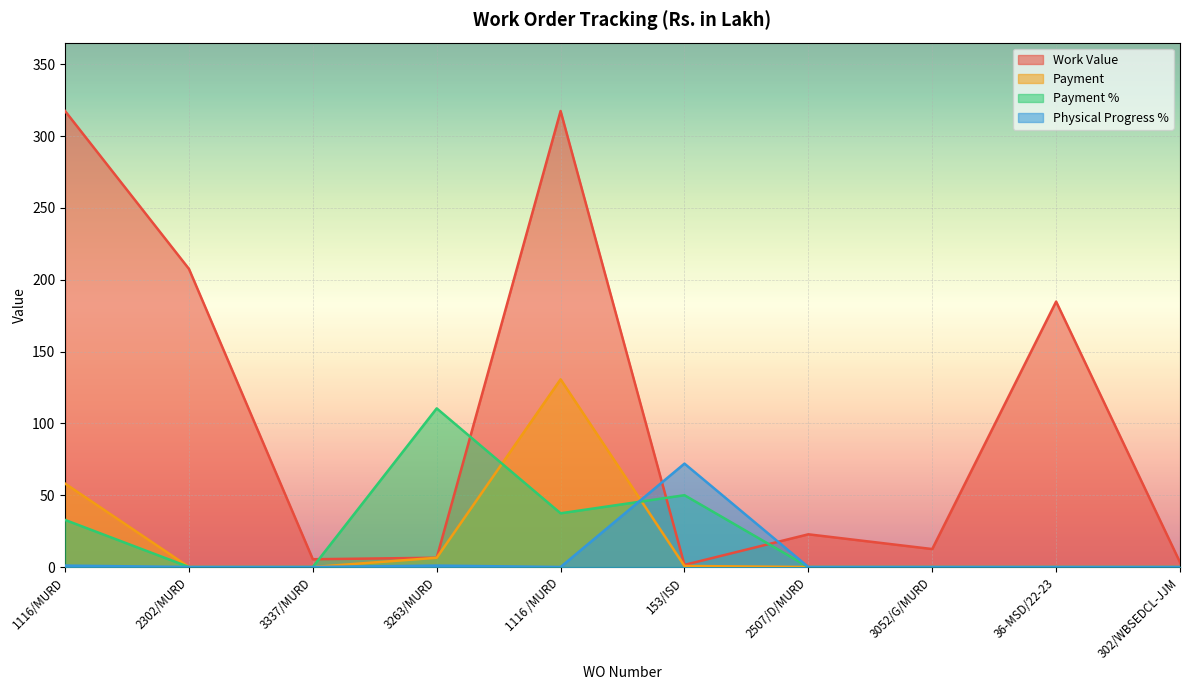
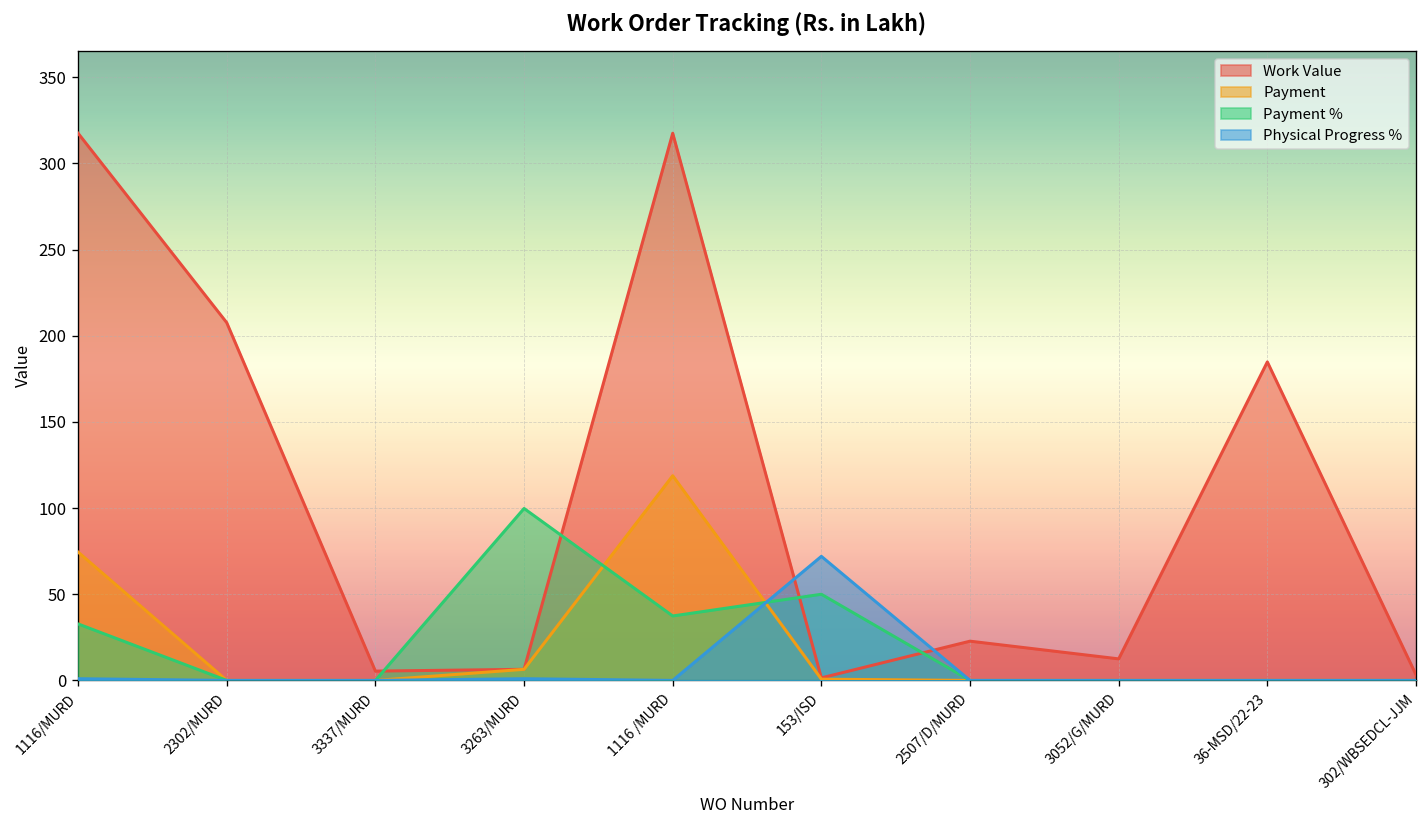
Payment, 1116/MURD: 58 -> 74
Payment %, 3263/MURD: 110 -> 100
Payment, 1116 /MURD: 131 -> 119
